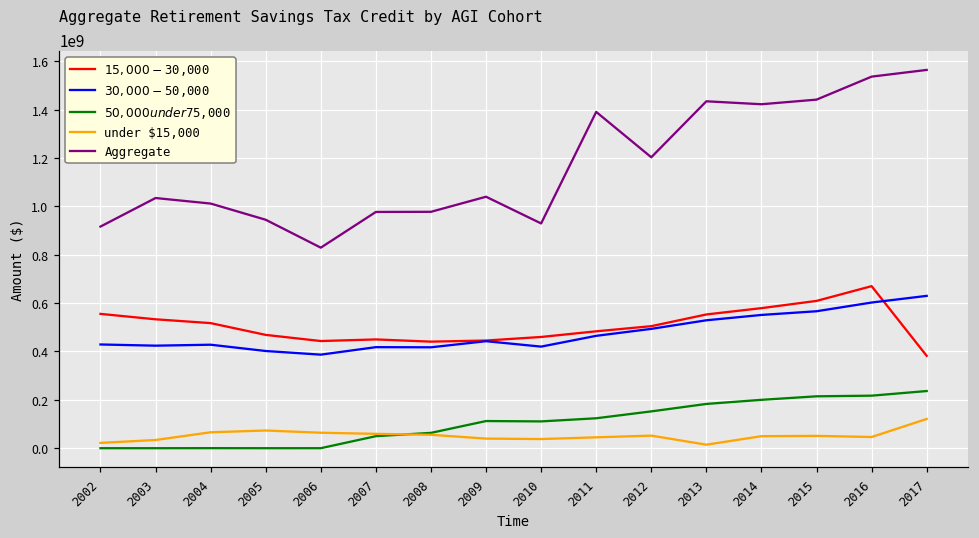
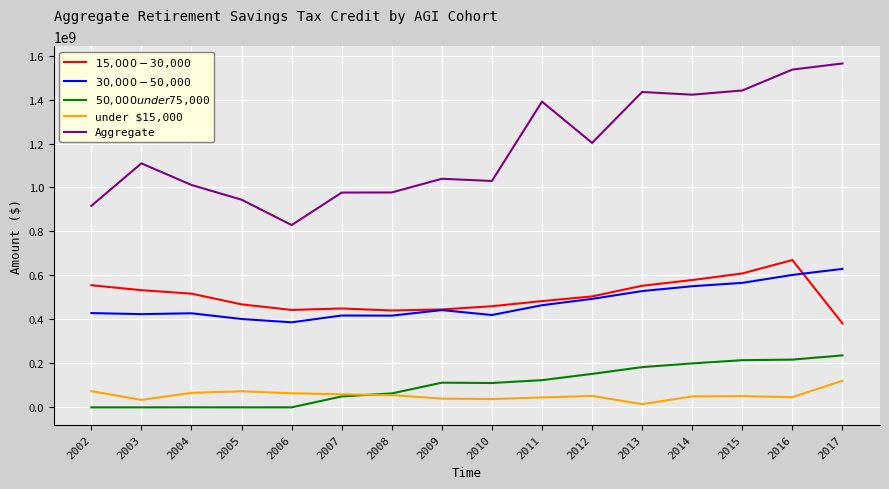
under $15,000, 2002: 20000000 -> 70000000
Aggregate, 2003: 1030000000 -> 1110000000
Aggregate, 2010: 930000000 -> 1030000000
